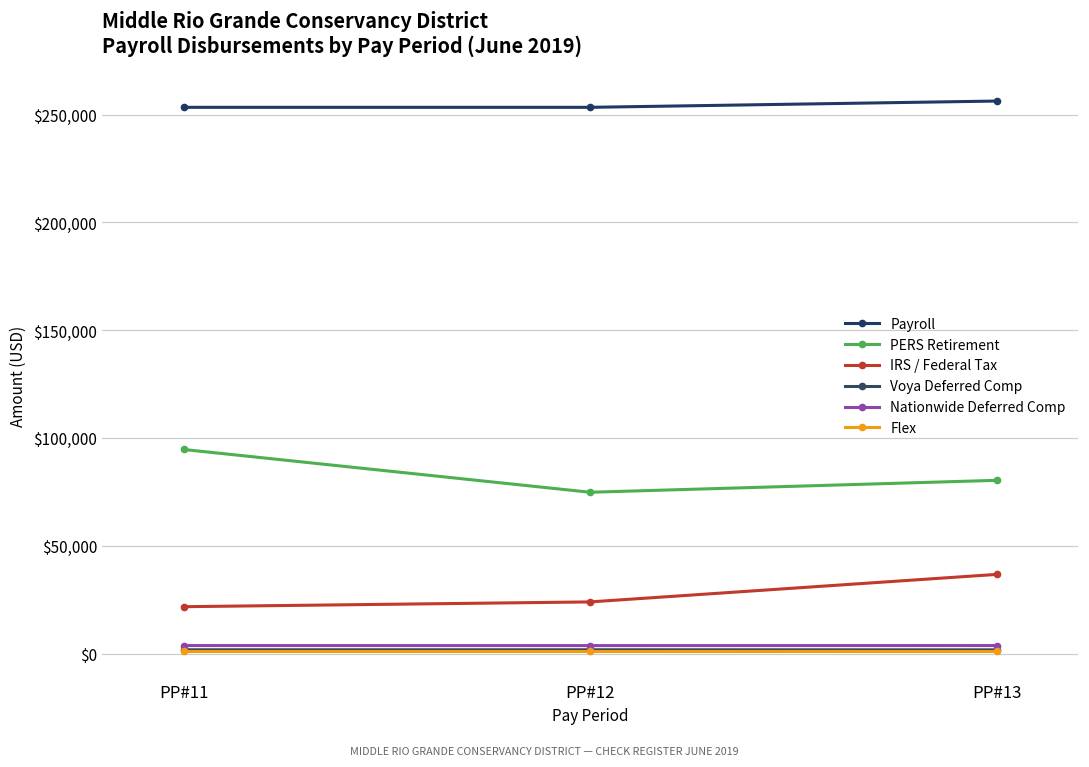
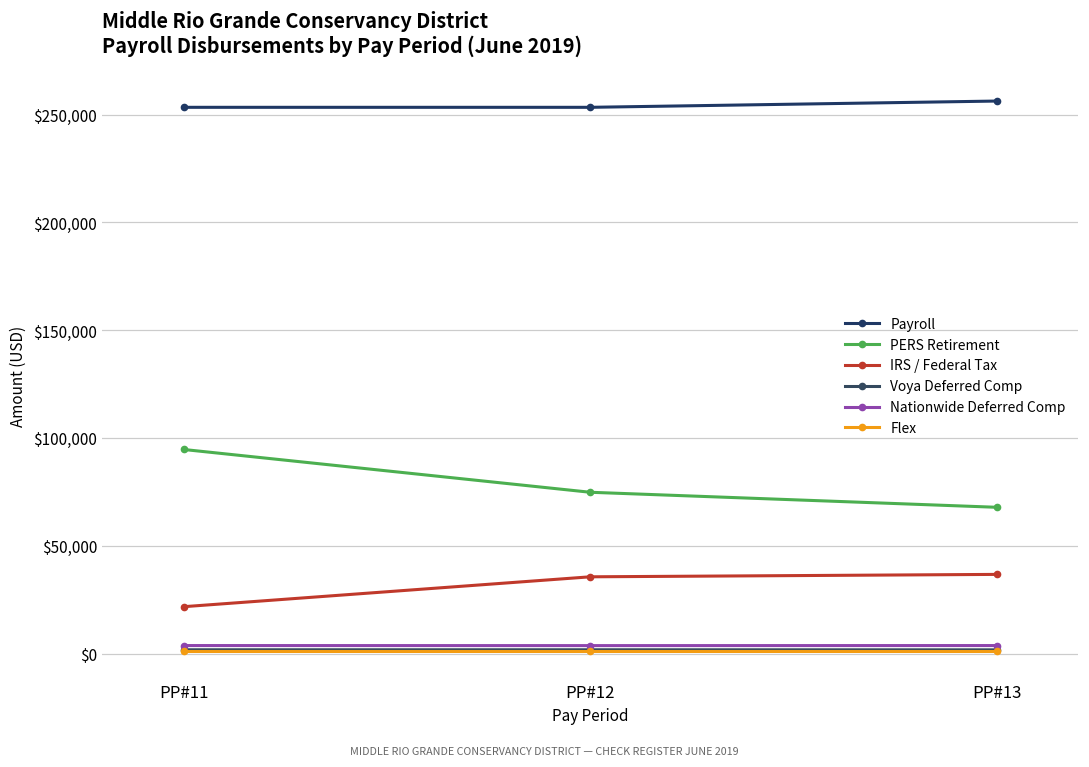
IRS / Federal Tax, PP#12: $24,000 -> $36,000
PERS Retirement, PP#13: $80,000 -> $68,000
